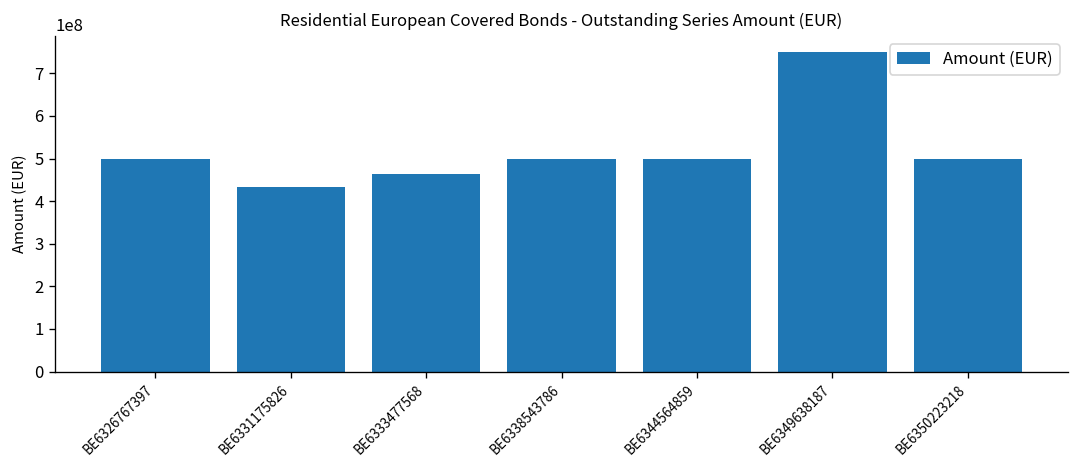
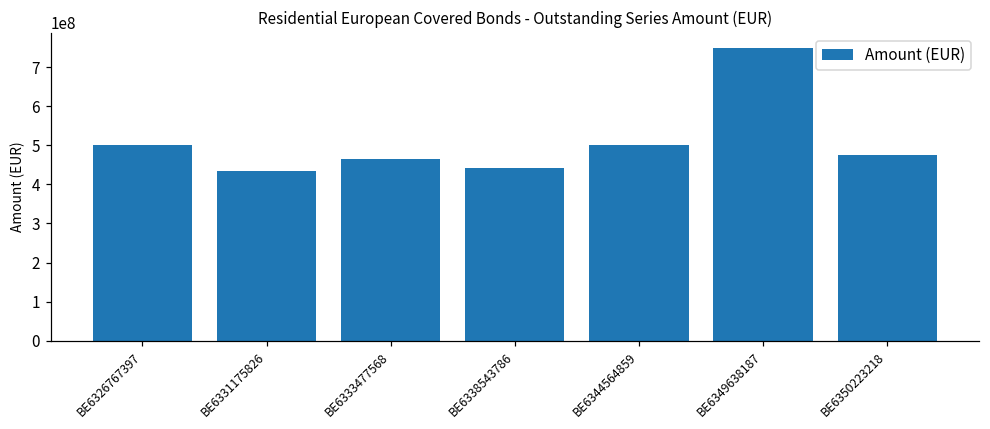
BE6338543786: 500000000 -> 440000000
BE6350223218: 500000000 -> 470000000
